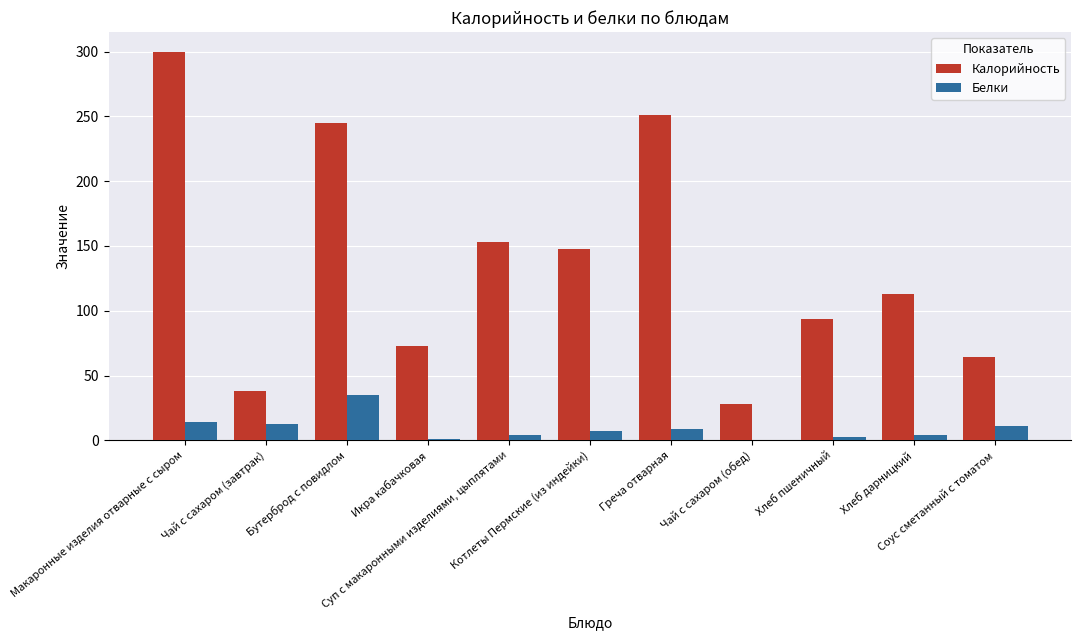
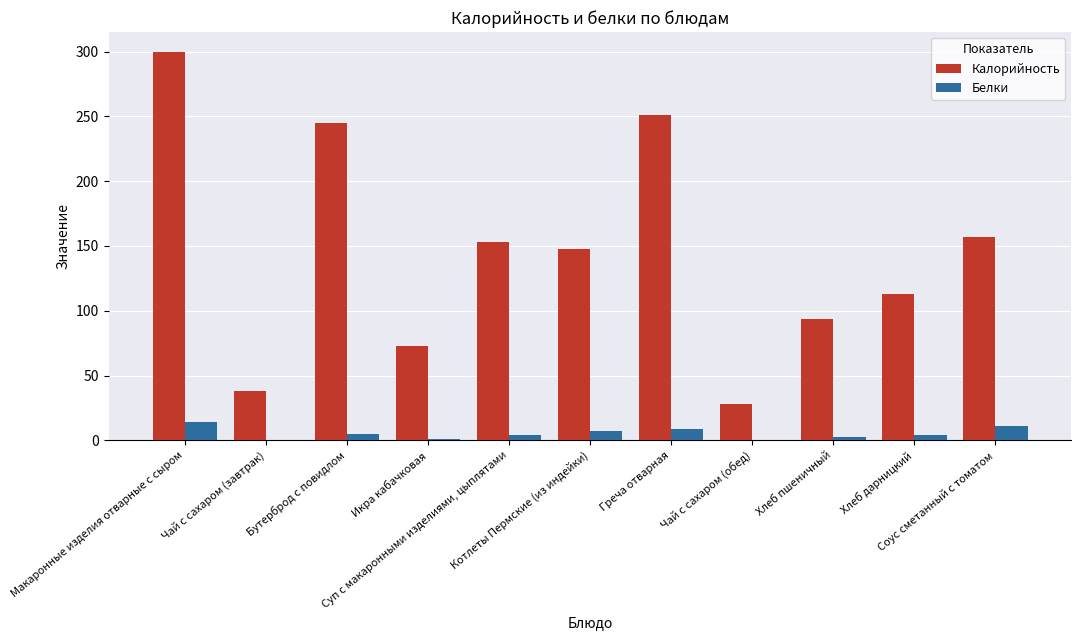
Белки, Чай с сахаром (завтрак): 13 -> 0
Белки, Бутерброд с повидлом: 35 -> 5
Калорийность, Соус сметанный с томатом: 64 -> 157
